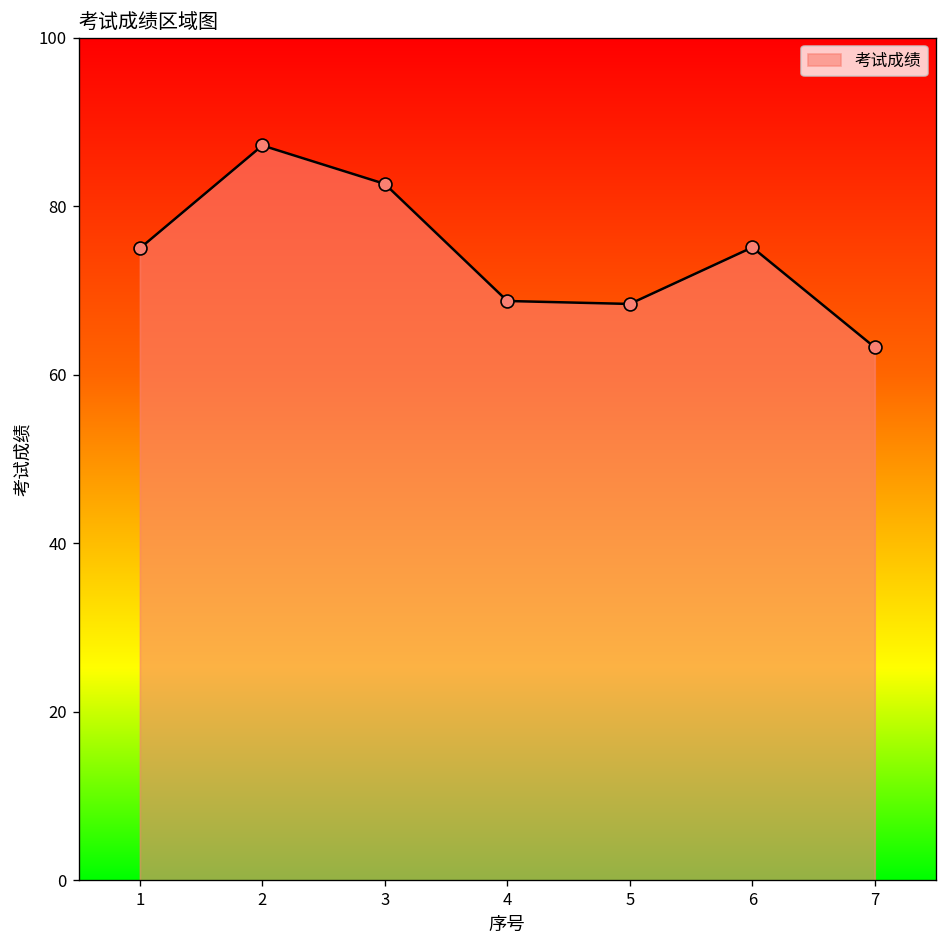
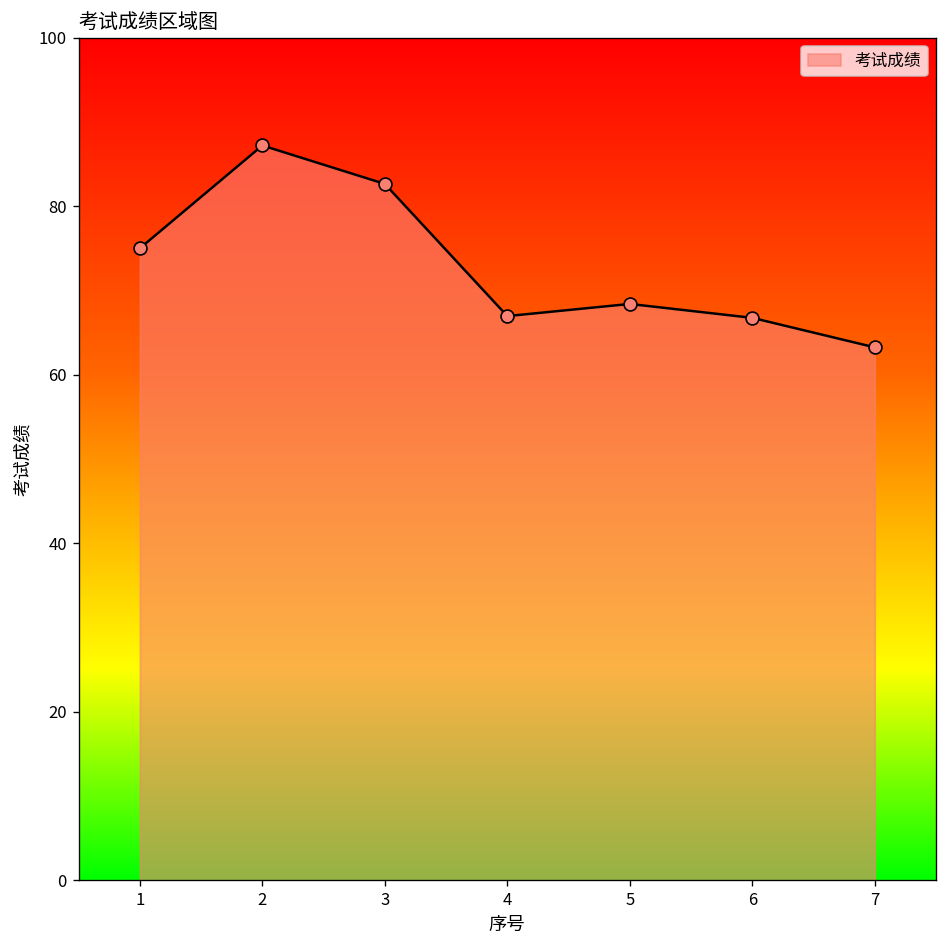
4: 69 -> 67
6: 75 -> 67
